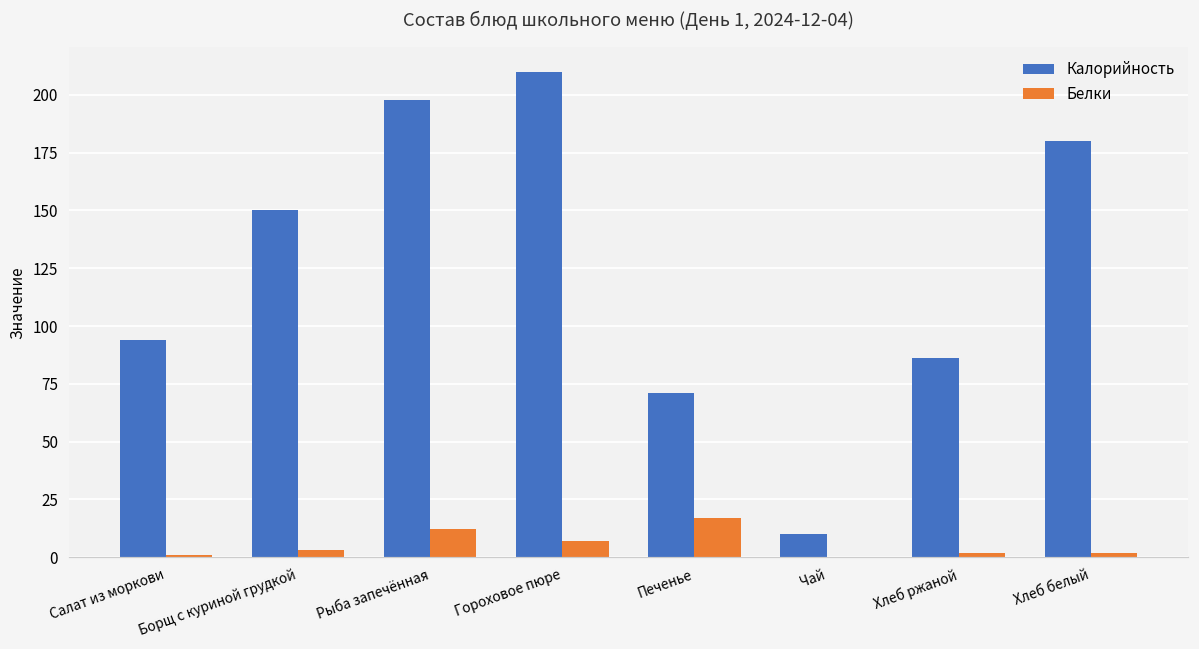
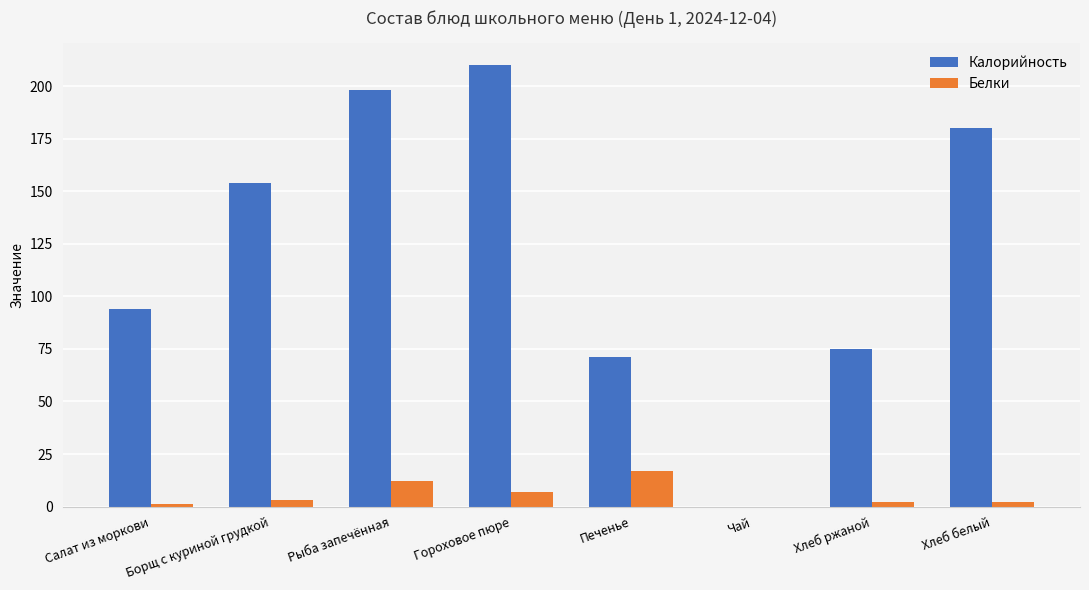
Калорийность, Борщ с куриной грудкой: 150 -> 154
Калорийность, Чай: 10 -> 0
Калорийность, Хлеб ржаной: 86 -> 75
